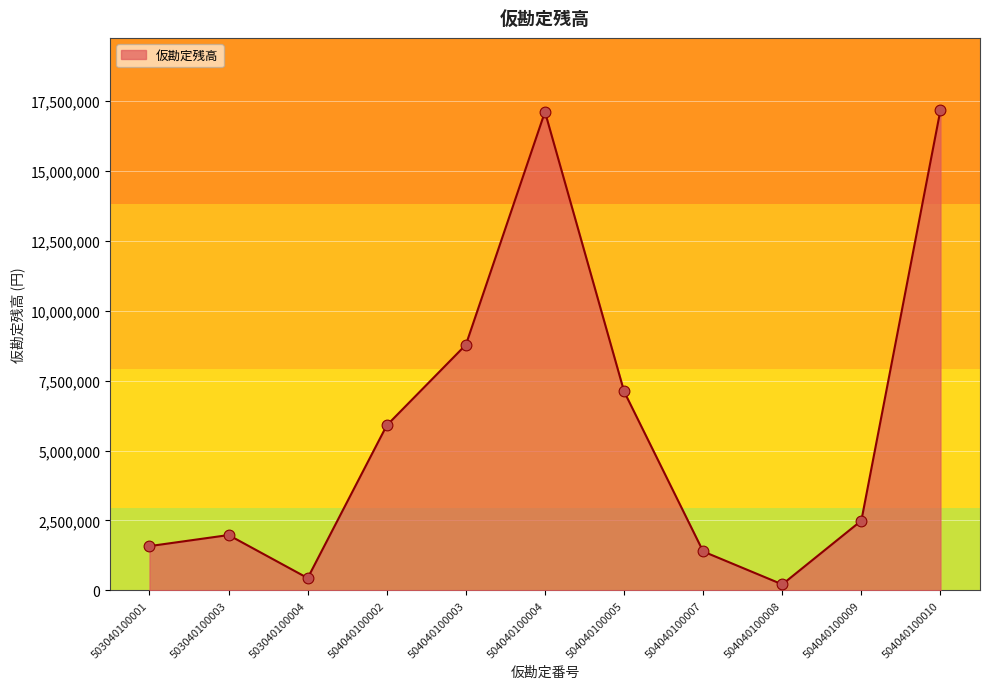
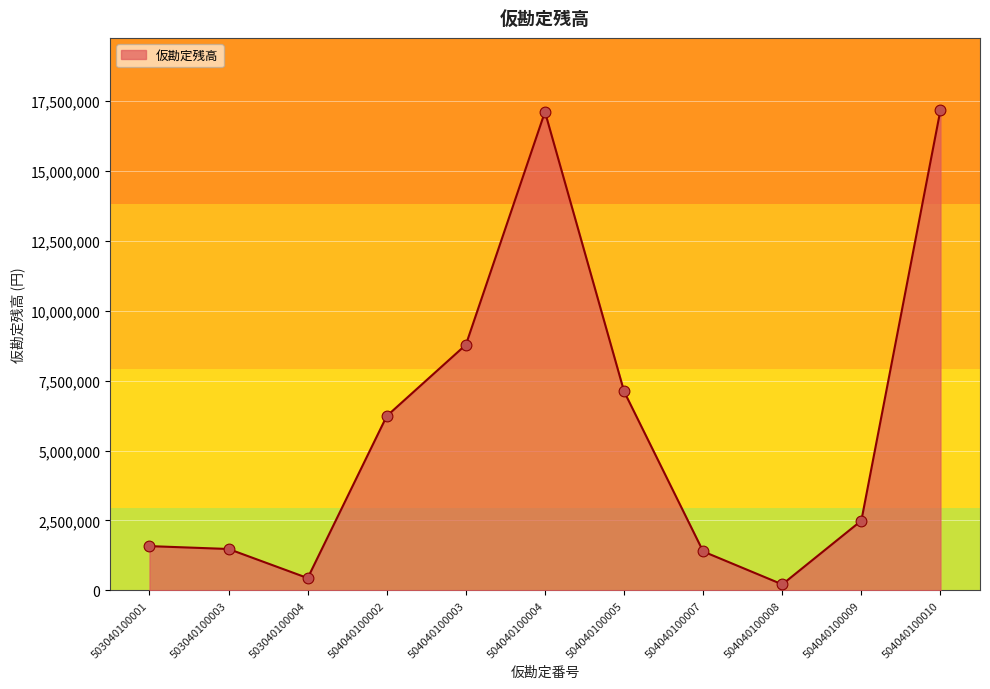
503040100003: 2,000,000 -> 1,500,000
504040100002: 5,900,000 -> 6,200,000
